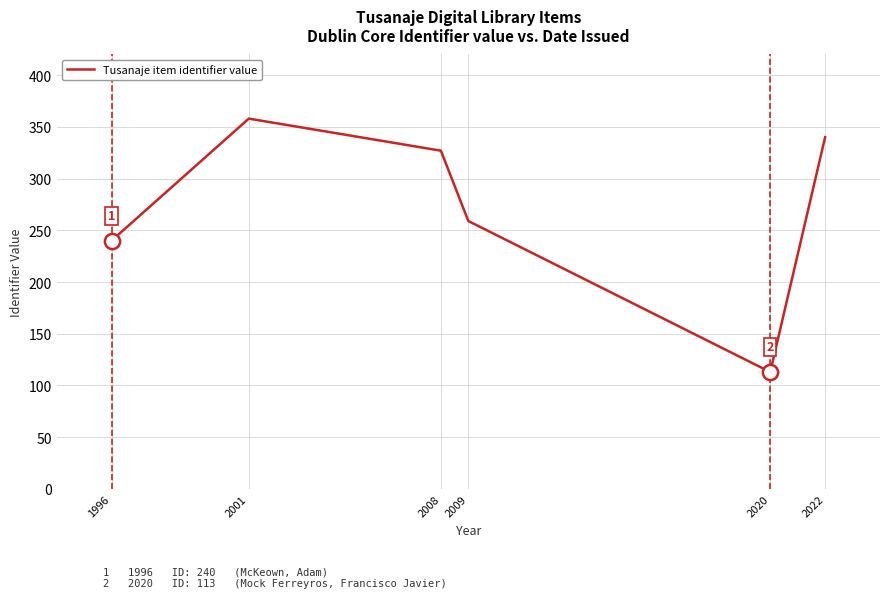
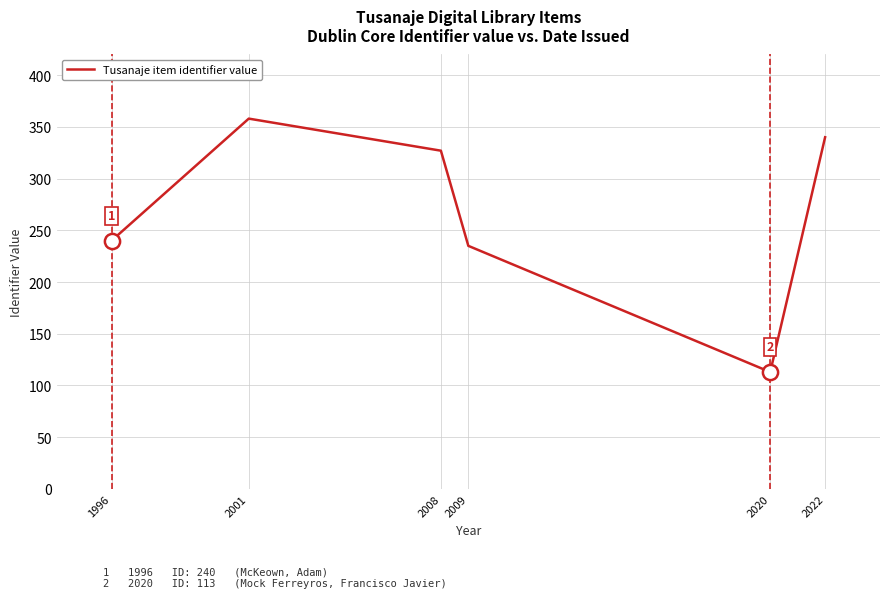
Tusanaje item identifier value, 2009: 259 -> 235
